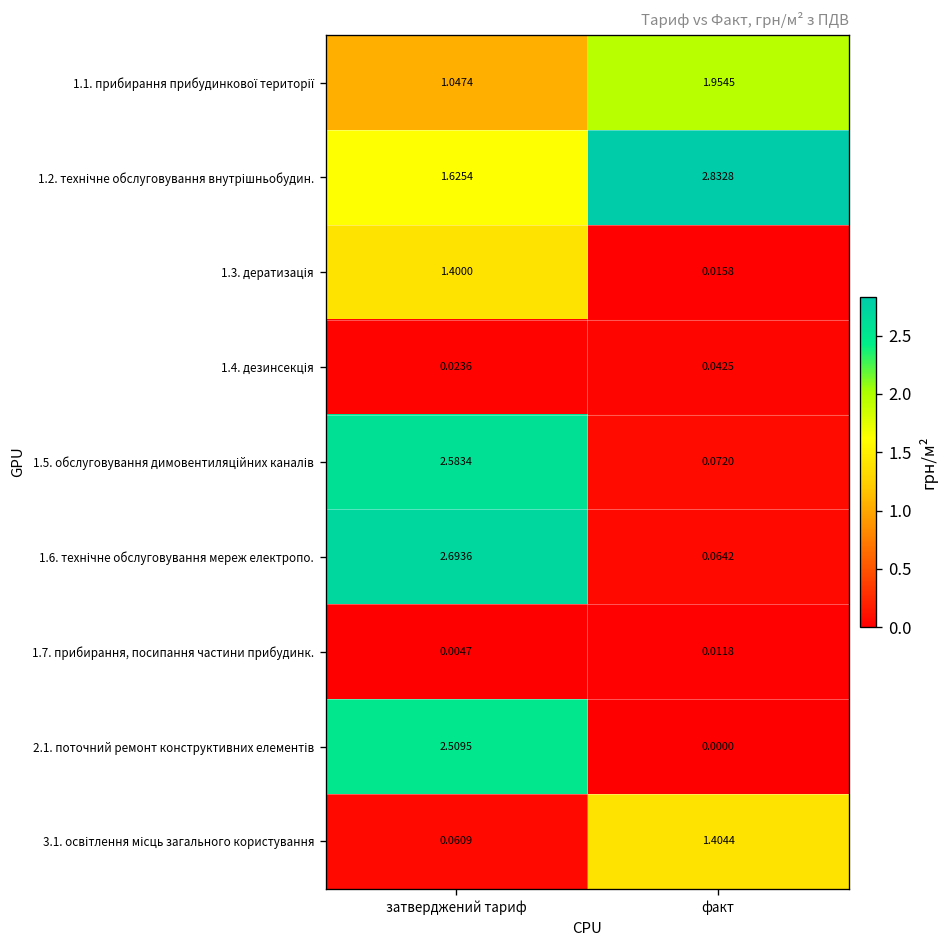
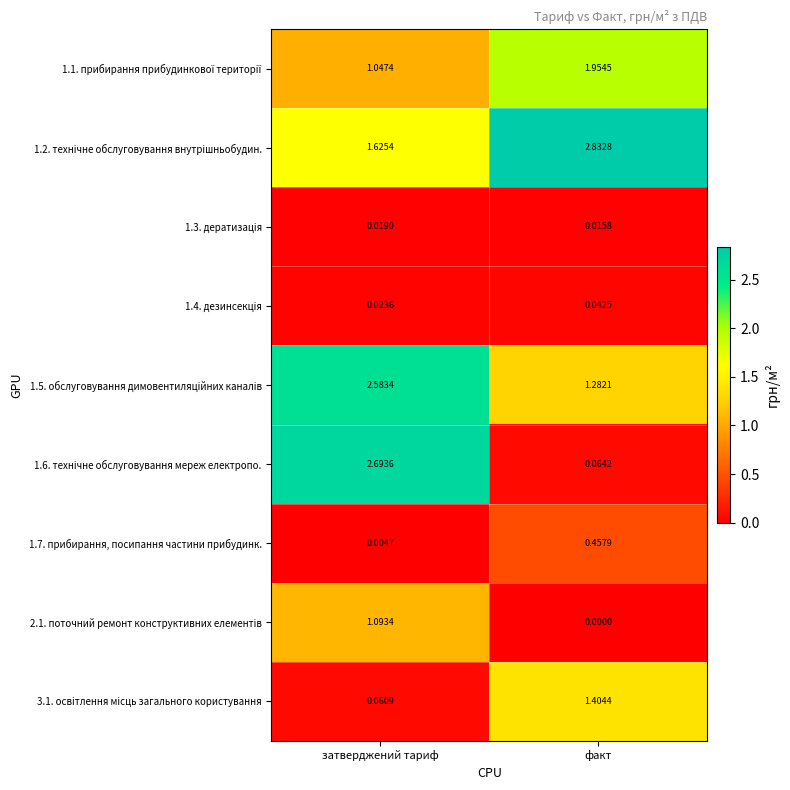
1.3. дератизація, затверджений тариф: 1.4000 -> 0.0190
1.5. обслуговування димовентиляційних каналів, факт: 0.0720 -> 1.2821
1.7. прибирання, посипання частини прибудинк., факт: 0.0118 -> 0.4579
2.1. поточний ремонт конструктивних елементів, затверджений тариф: 2.5095 -> 1.0934
